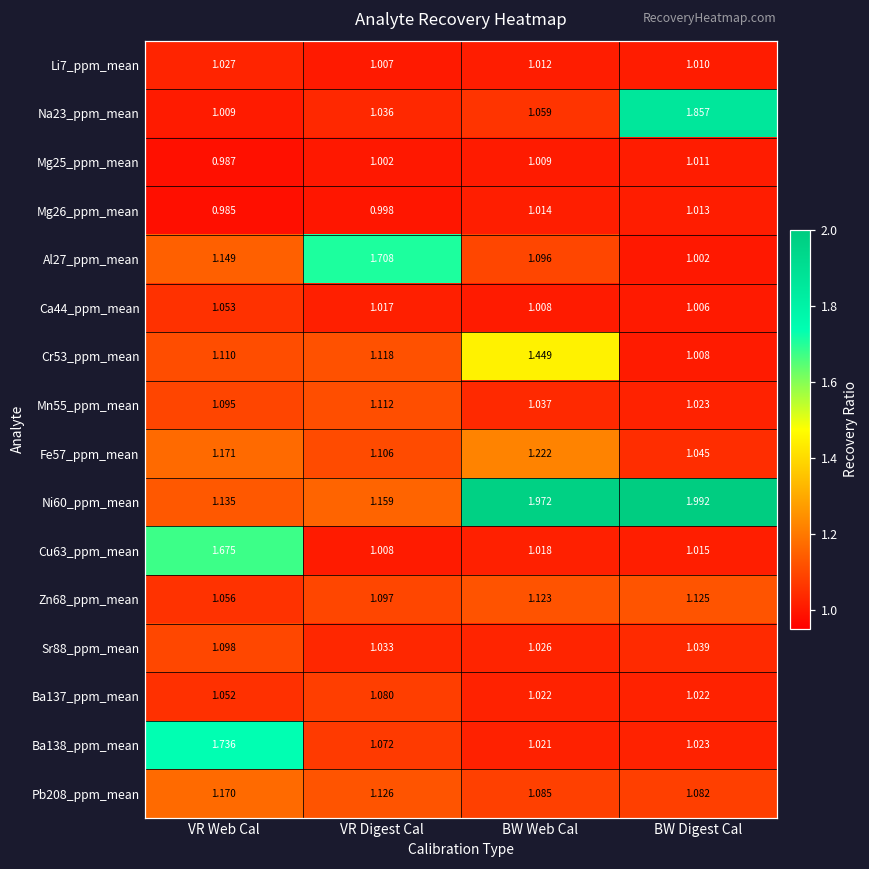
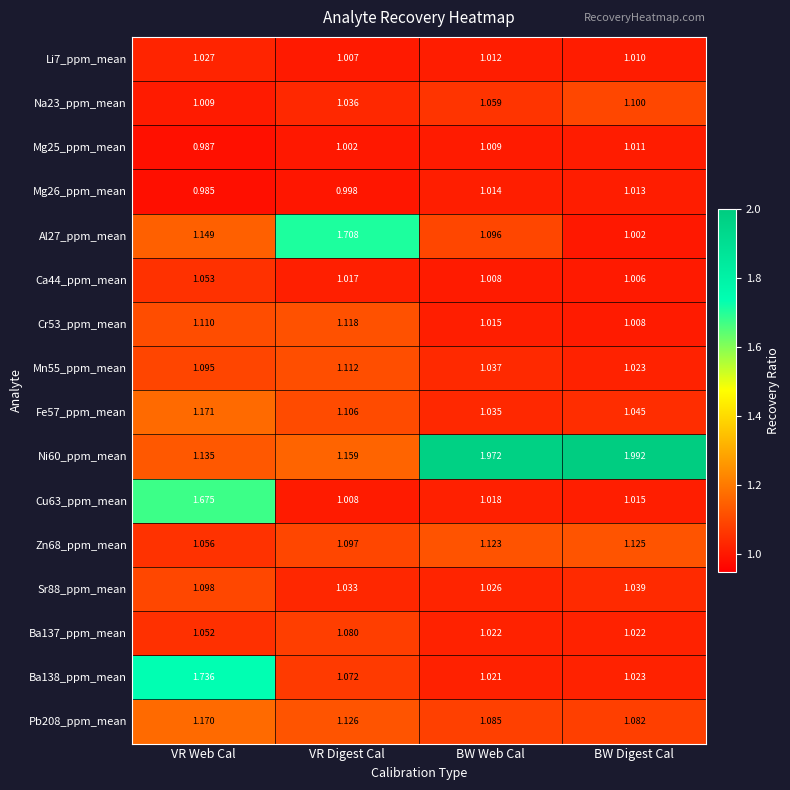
Na23_ppm_mean, BW Digest Cal: 1.857 -> 1.100
Cr53_ppm_mean, BW Web Cal: 1.449 -> 1.015
Fe57_ppm_mean, BW Web Cal: 1.222 -> 1.035
